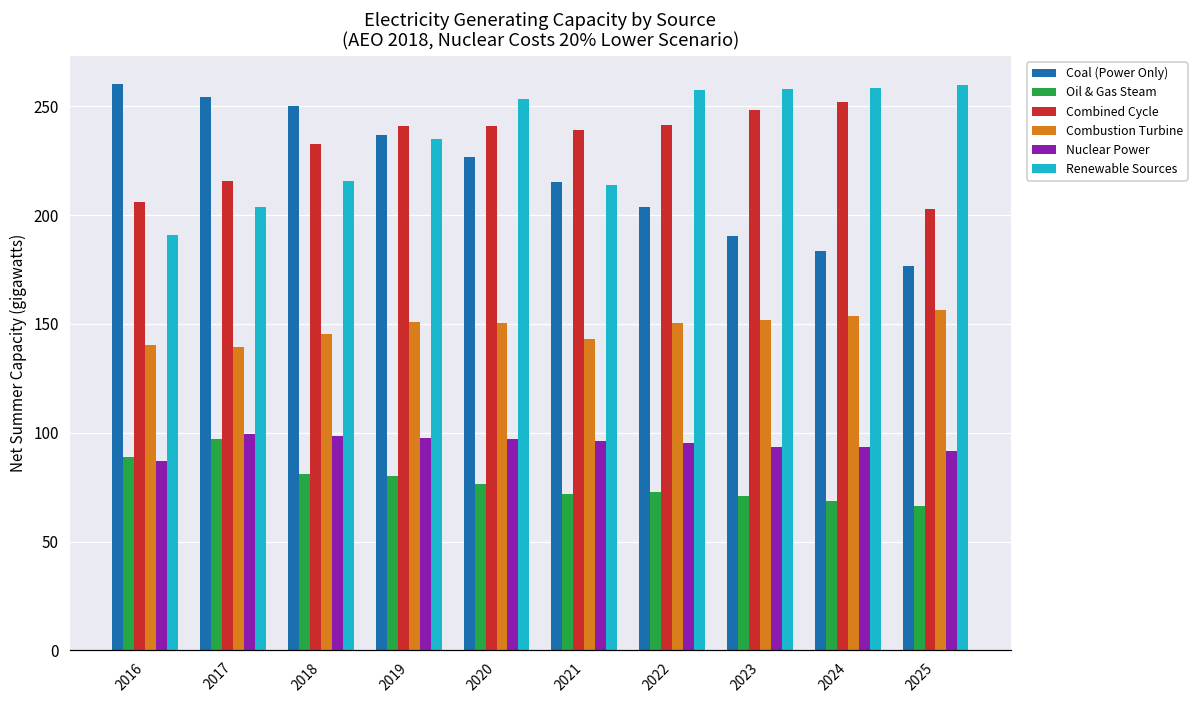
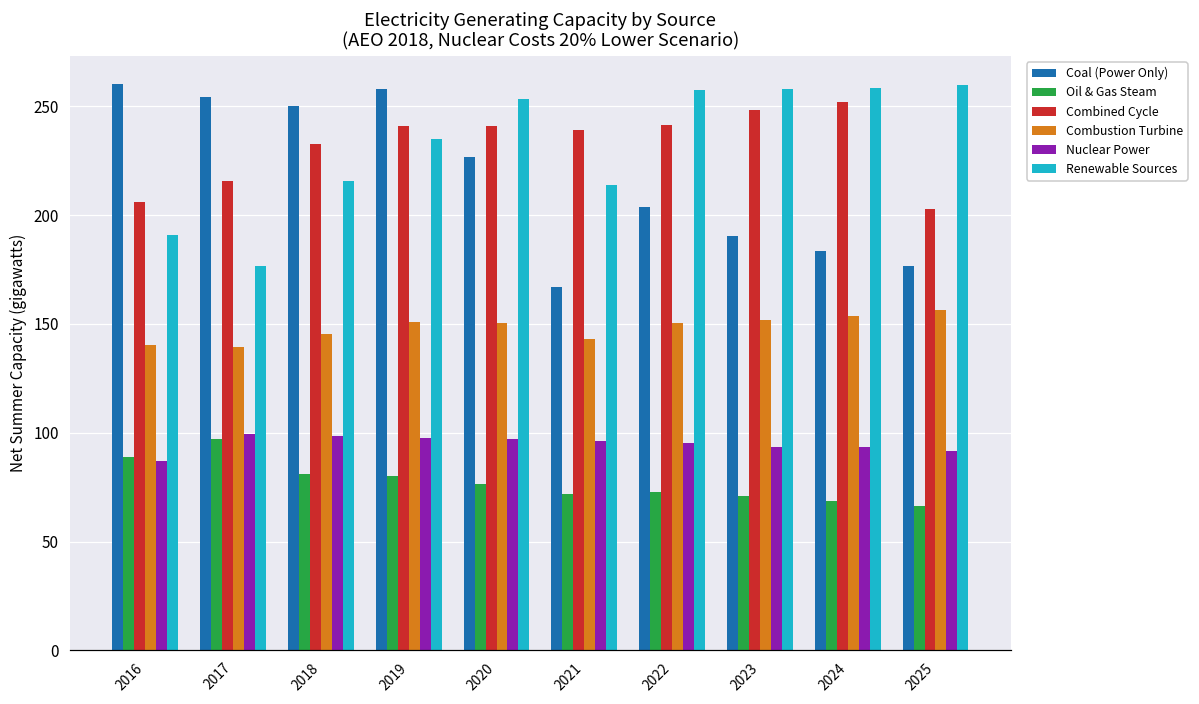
Renewable Sources, 2017: 204 -> 177
Coal (Power Only), 2019: 237 -> 258
Coal (Power Only), 2021: 215 -> 167
